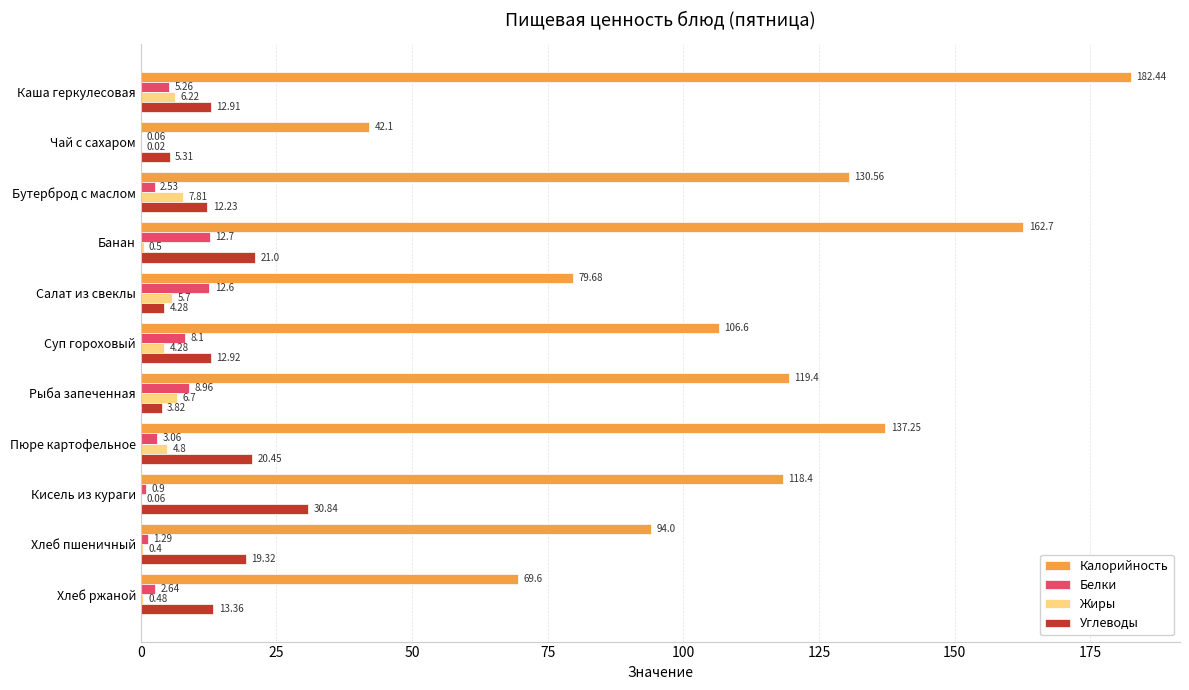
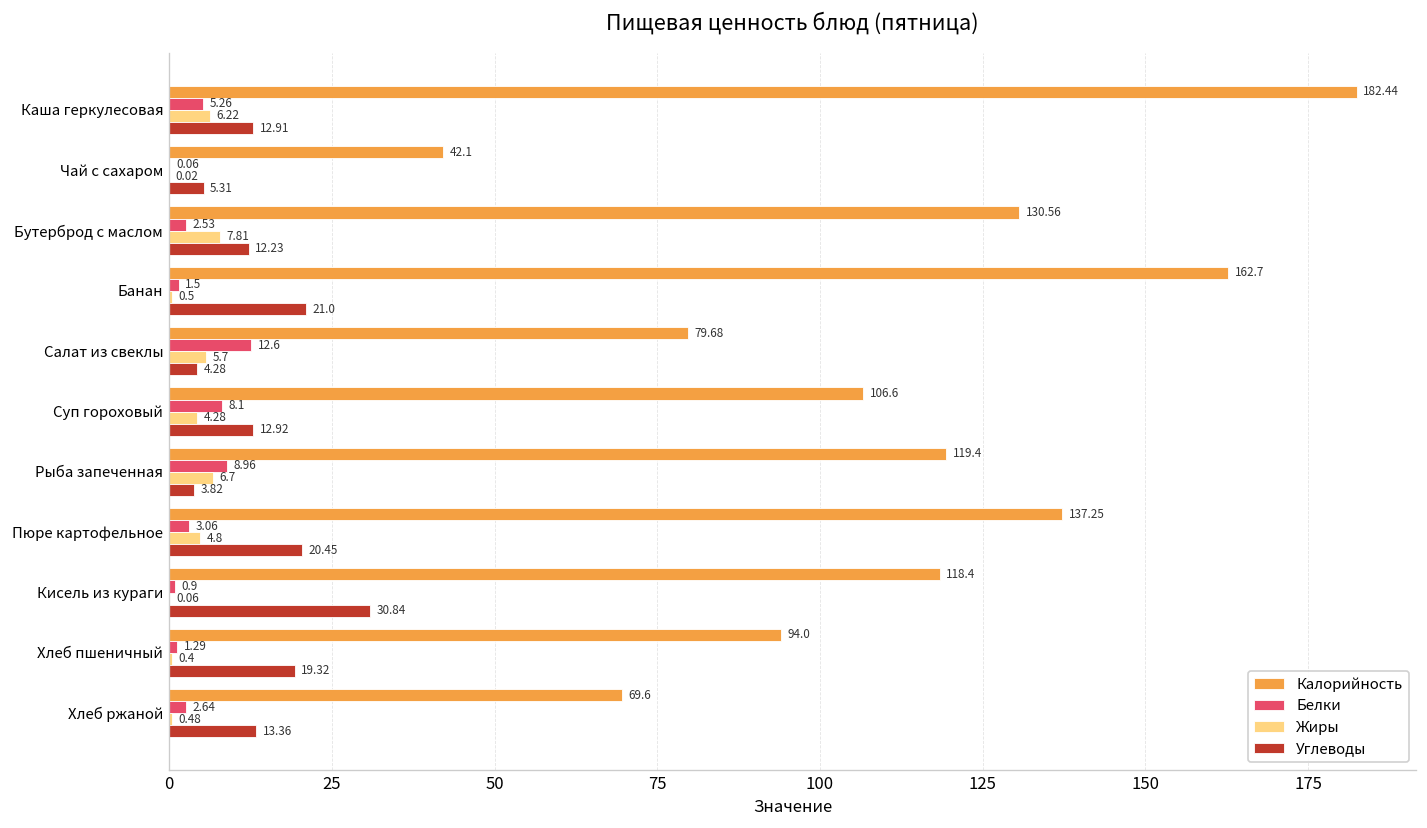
Белки, Банан: 12.7 -> 1.5
